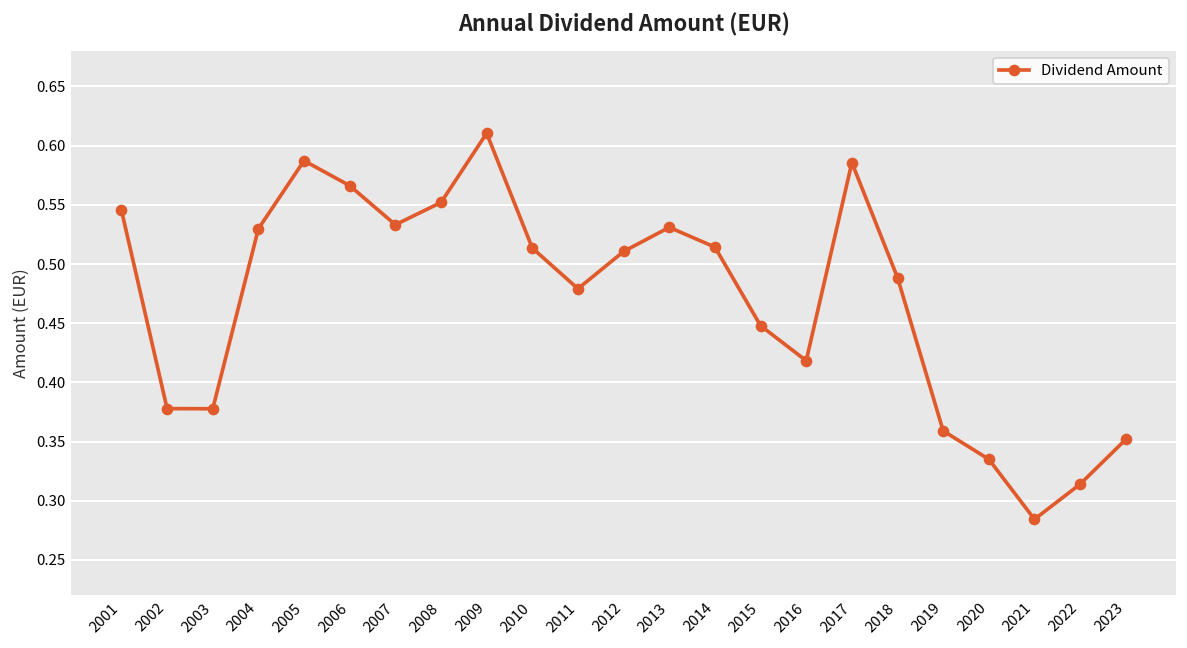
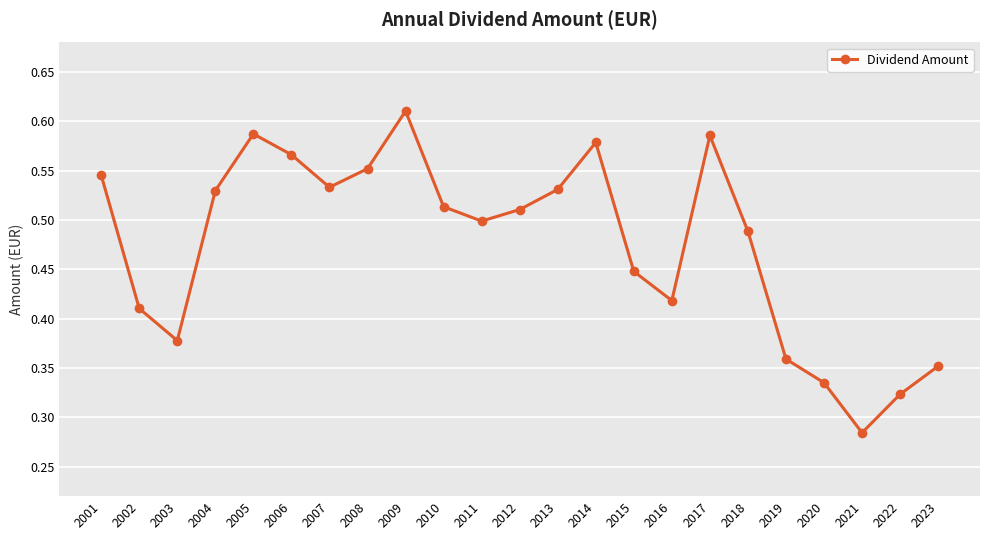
2002: 0.38 -> 0.41
2011: 0.48 -> 0.50
2014: 0.51 -> 0.58
2022: 0.31 -> 0.32
